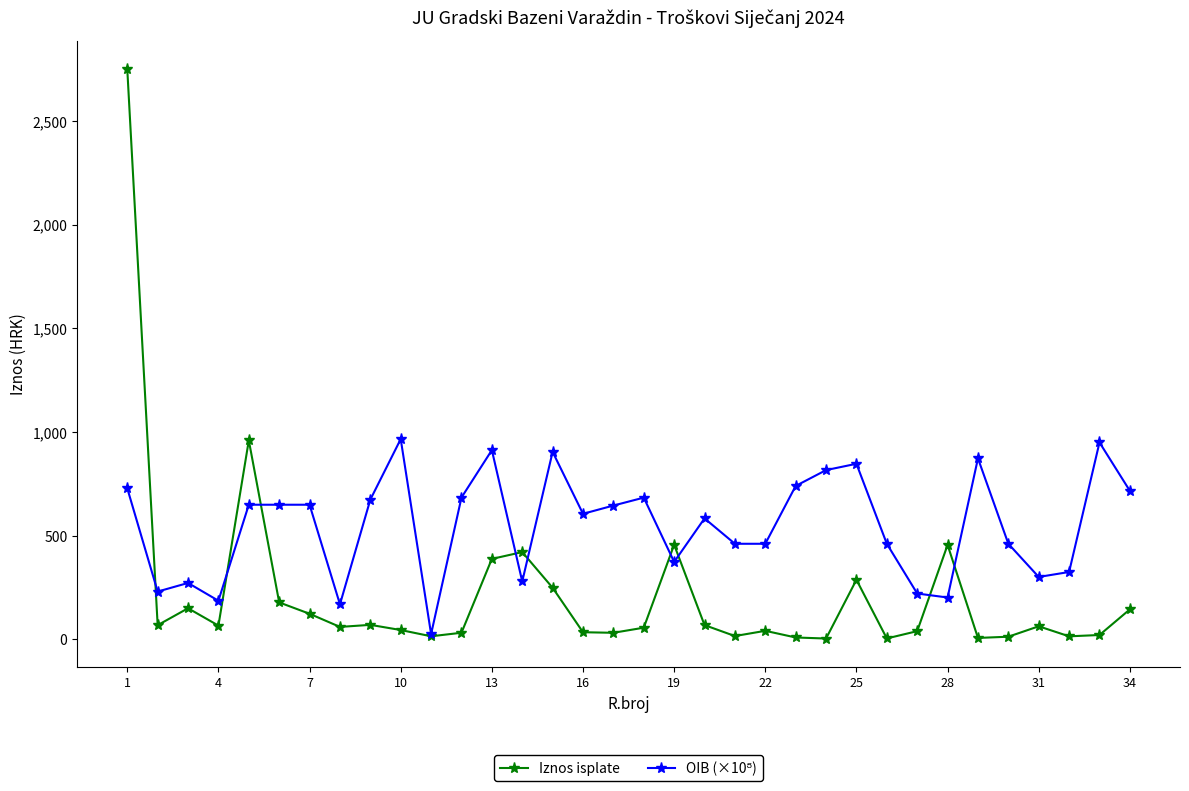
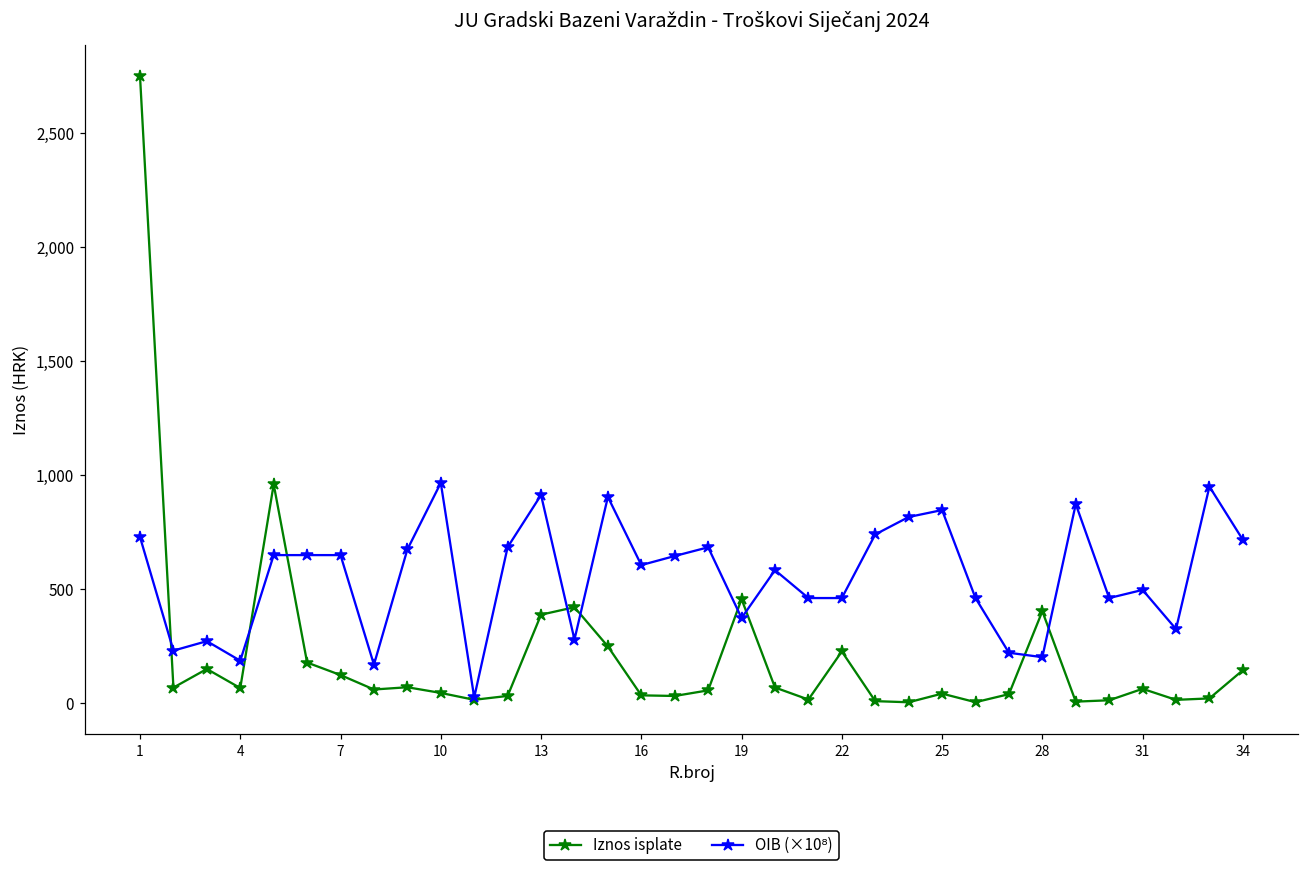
Iznos isplate, 22: 40 -> 230
Iznos isplate, 25: 290 -> 40
Iznos isplate, 28: 460 -> 400
OIB (×10⁸), 31: 300 -> 500
